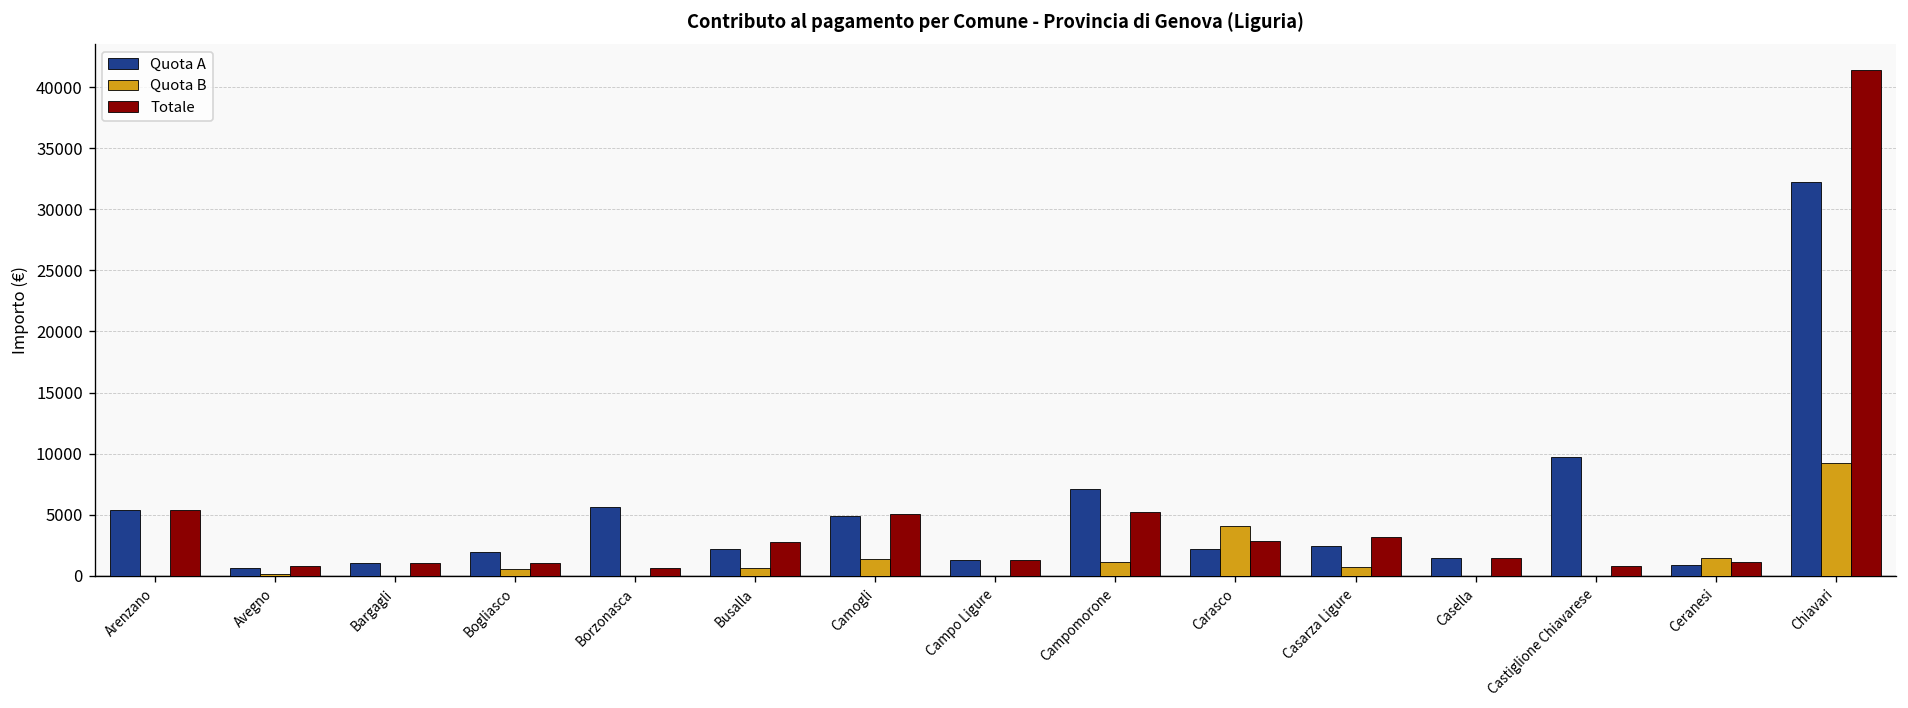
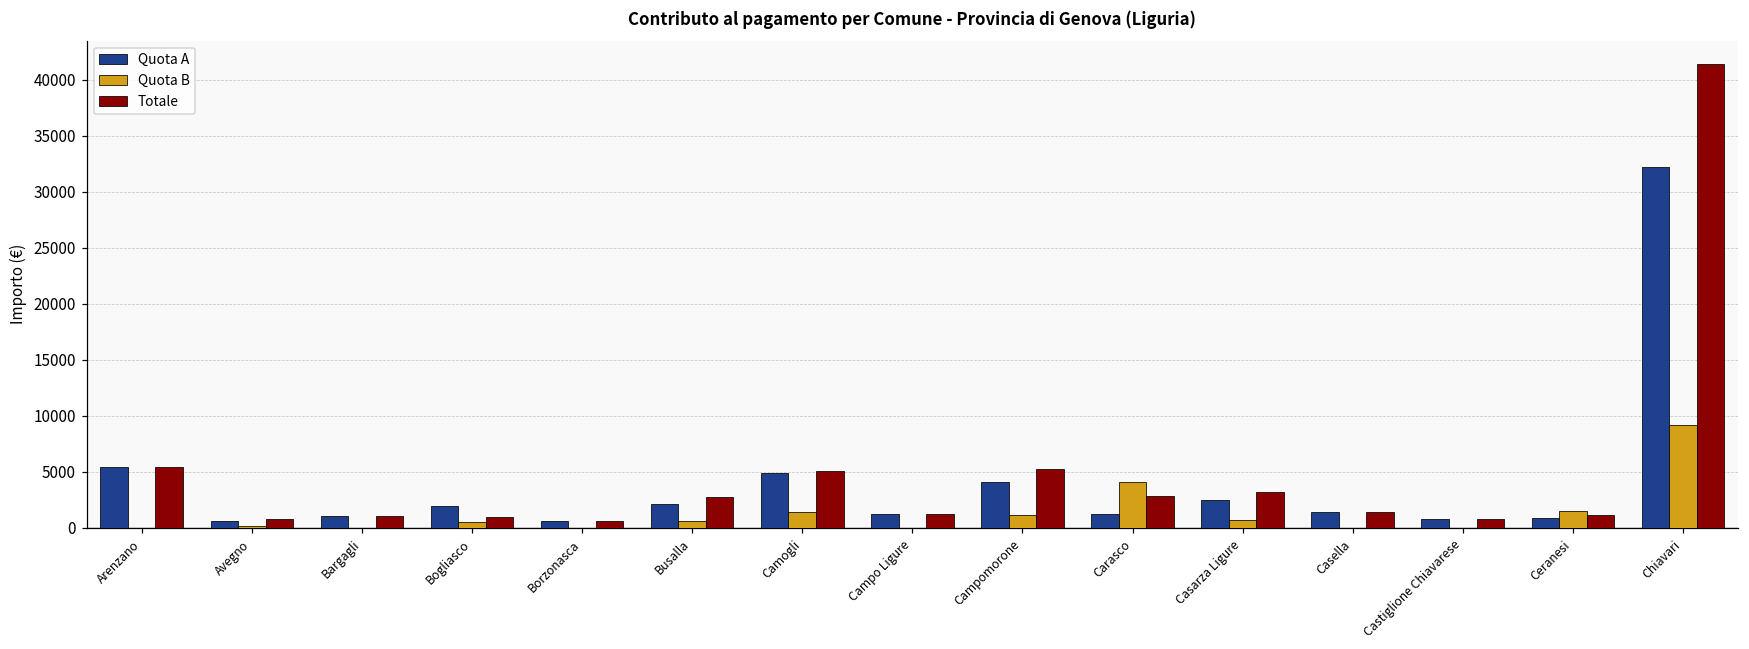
Quota A, Borzonasca: 5600 -> 700
Quota A, Campomorone: 7100 -> 4100
Quota A, Carasco: 2200 -> 1300
Quota A, Castiglione Chiavarese: 9700 -> 800
